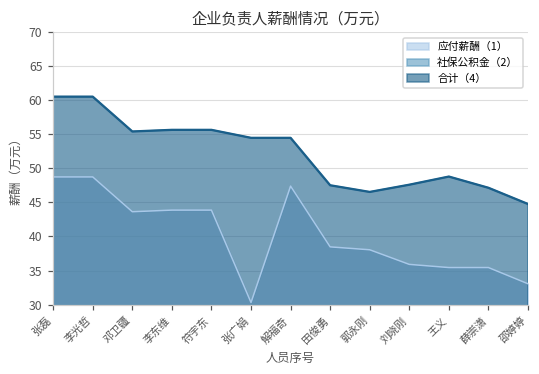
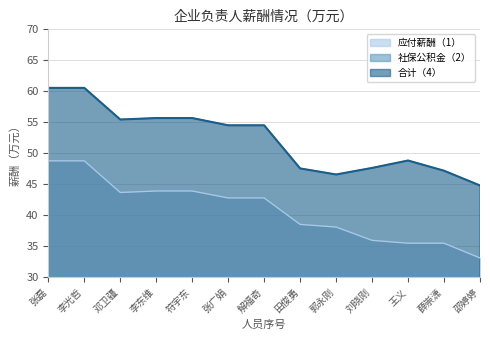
应付薪酬（1）, 张广娟: 30 -> 43
应付薪酬（1）, 解福奇: 47 -> 43
